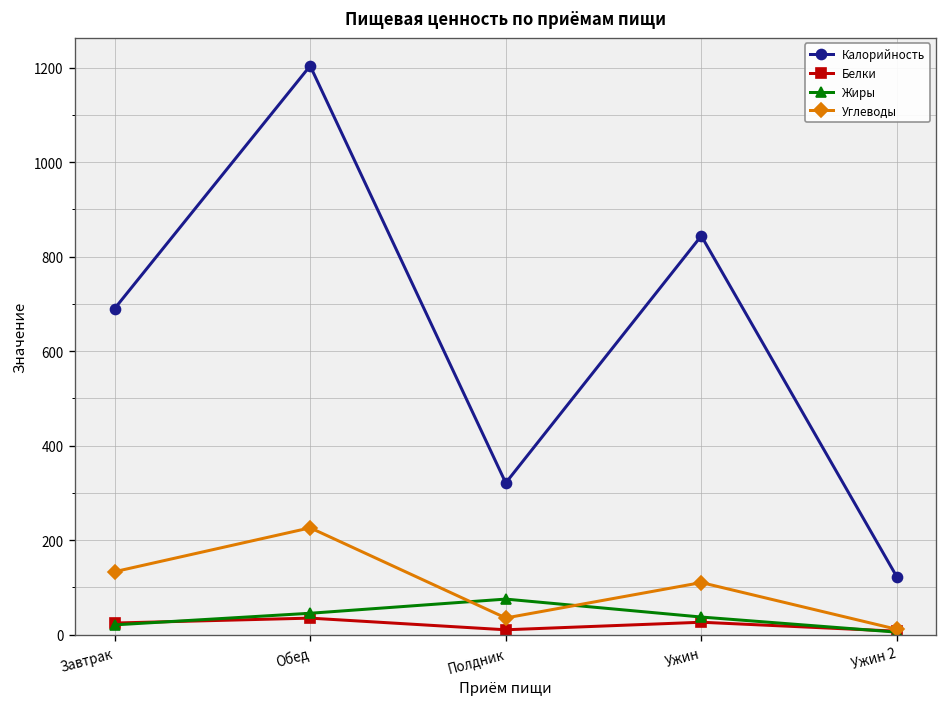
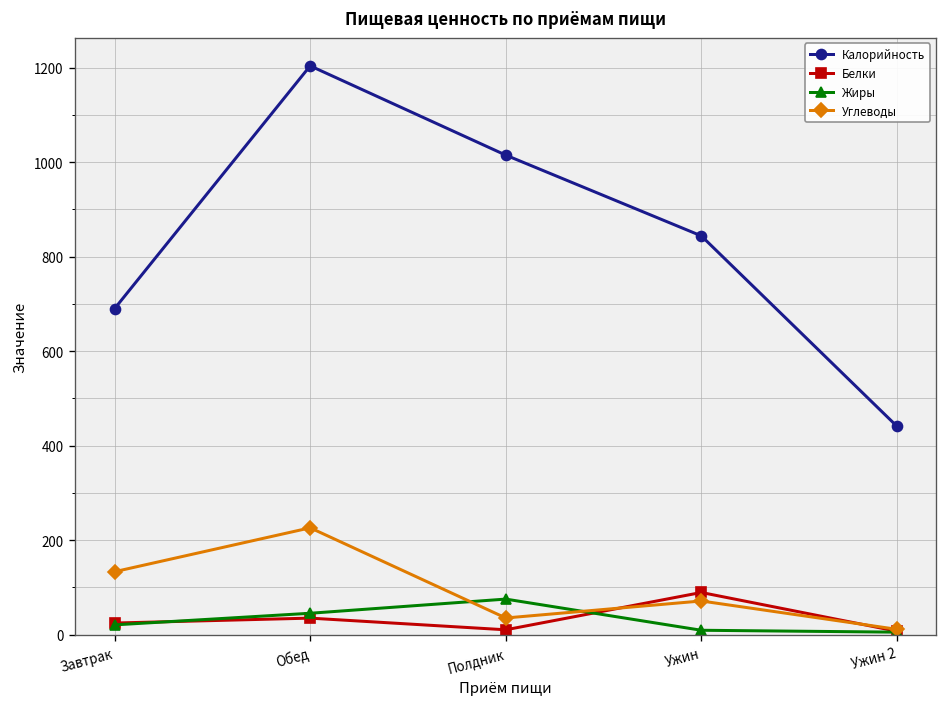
Калорийность, Полдник: 320 -> 1020
Белки, Ужин: 30 -> 90
Жиры, Ужин: 40 -> 10
Углеводы, Ужин: 110 -> 70
Калорийность, Ужин 2: 120 -> 440
